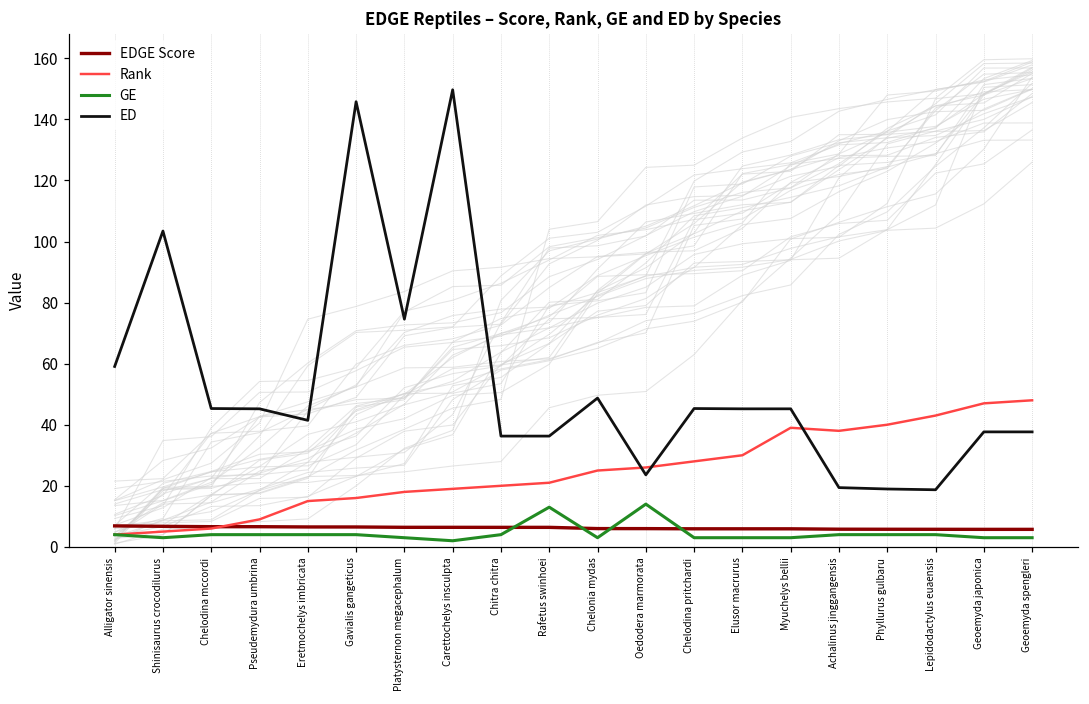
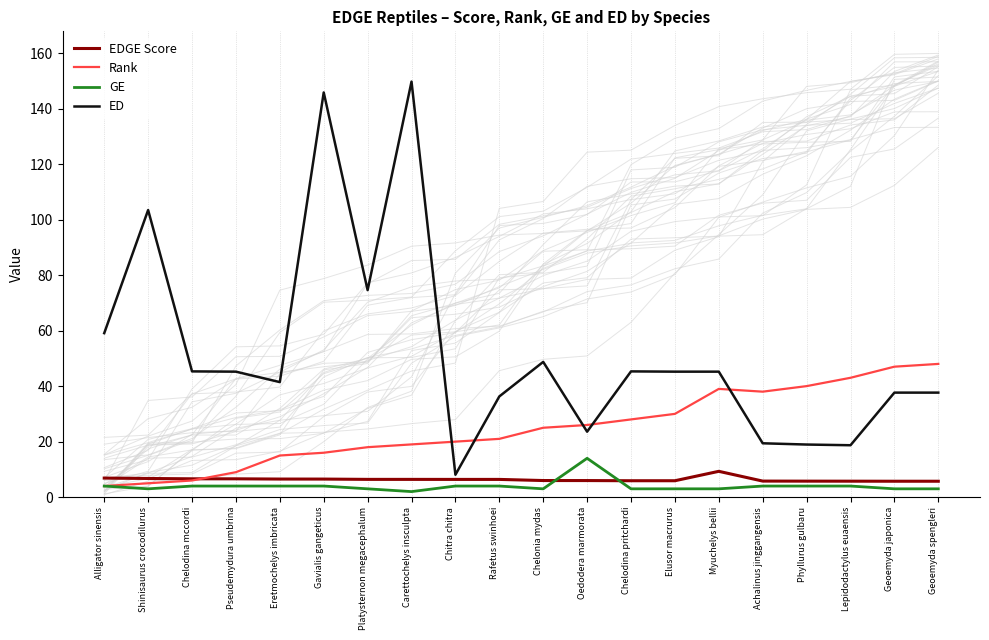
ED, Chitra chitra: 36 -> 8
GE, Rafetus swinhoei: 13 -> 4
EDGE Score, Myuchelys bellii: 6 -> 9
